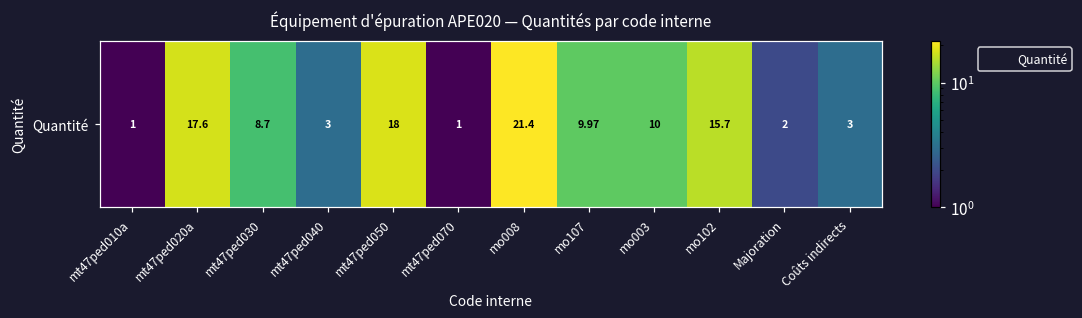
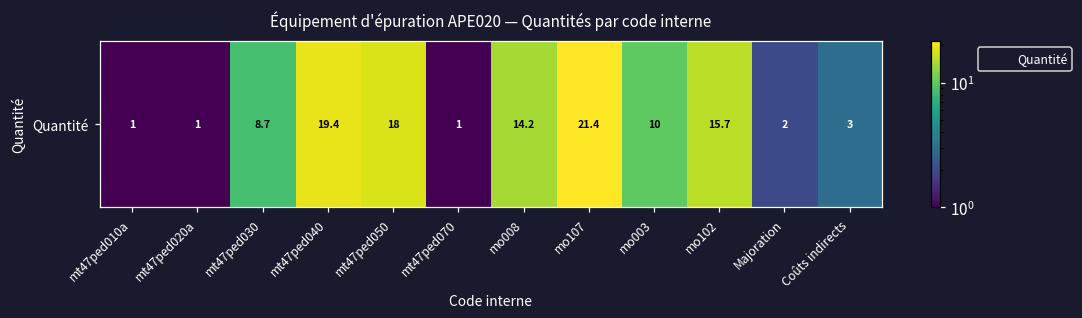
Quantité, mt47ped020a: 17.6 -> 1
Quantité, mt47ped040: 3 -> 19.4
Quantité, mo008: 21.4 -> 14.2
Quantité, mo107: 9.97 -> 21.4
